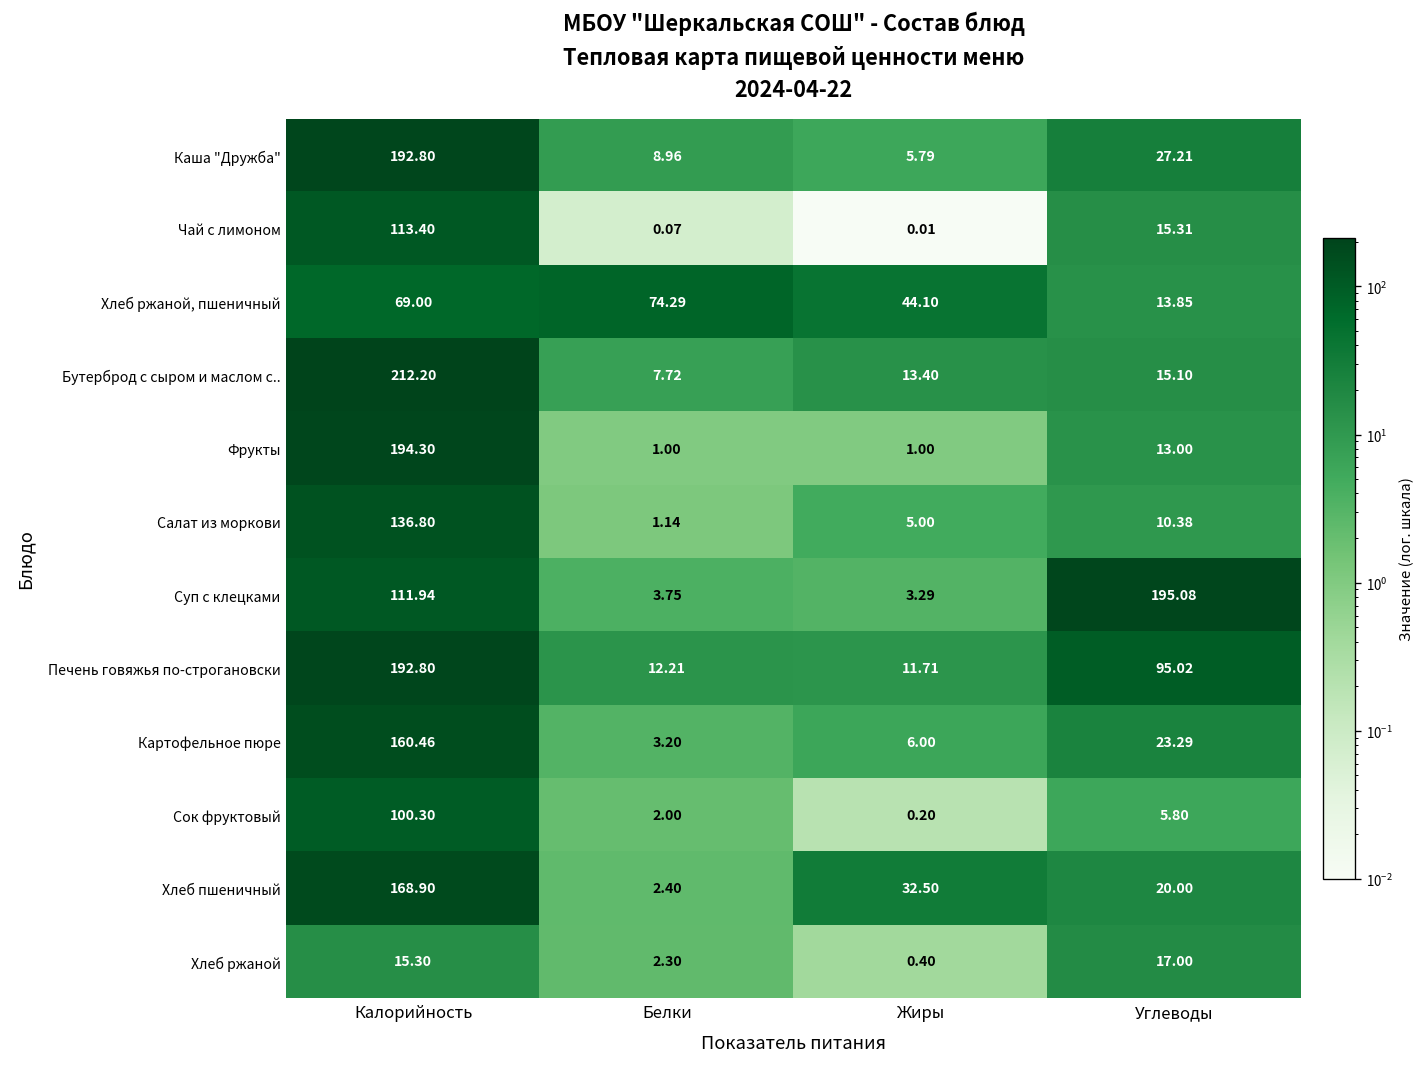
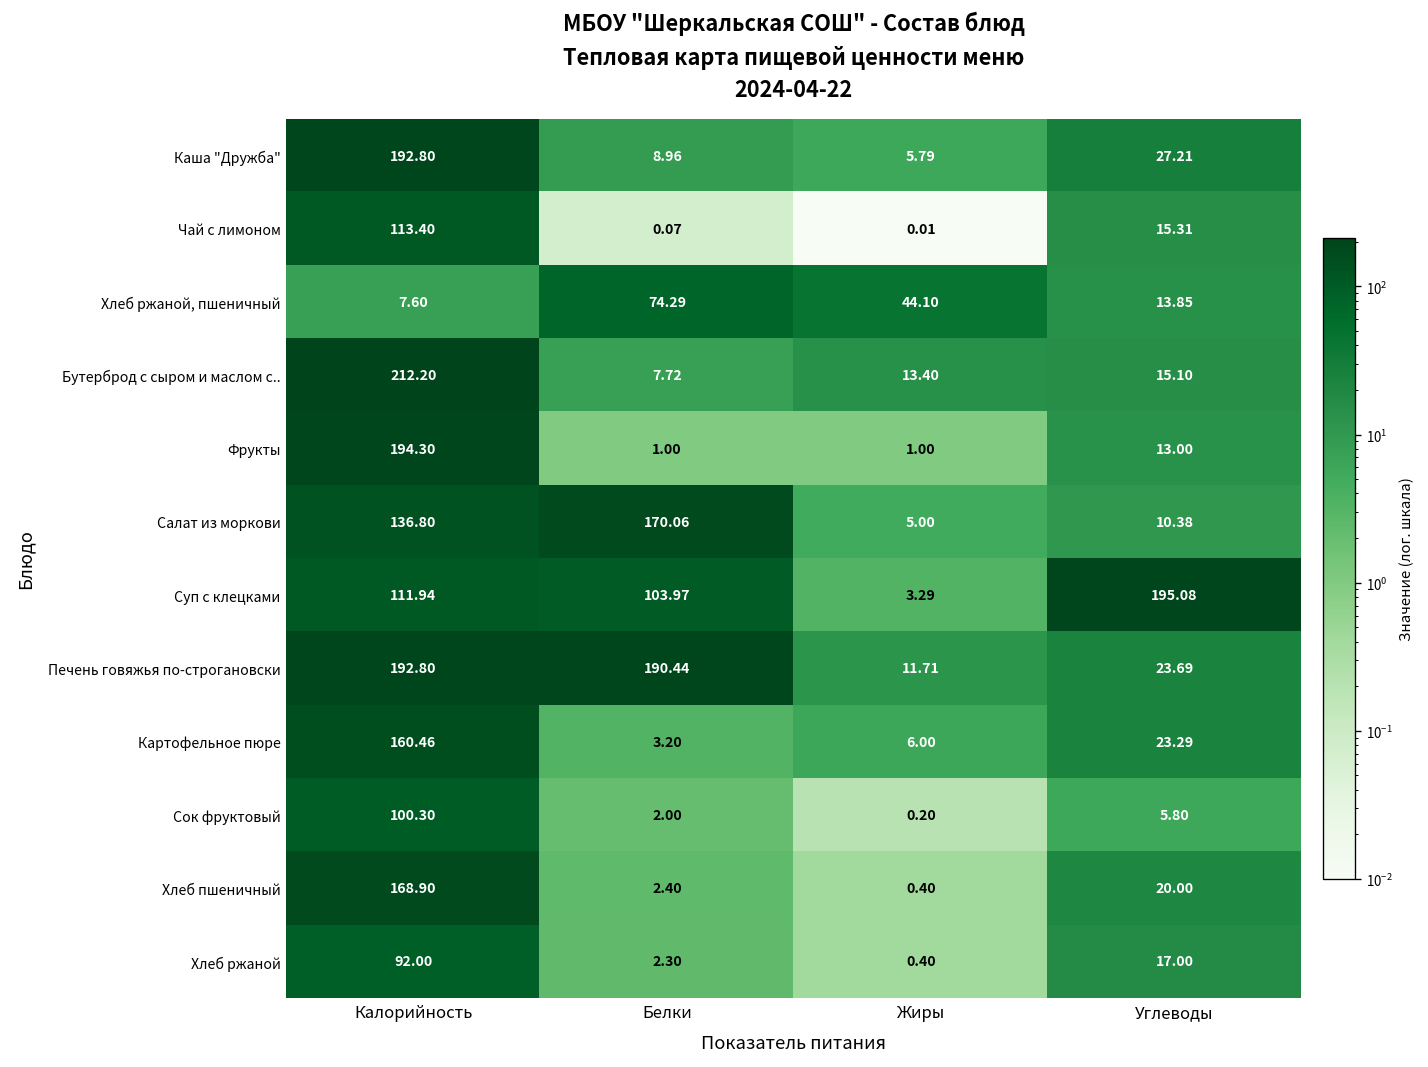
Хлеб ржаной, пшеничный, Калорийность: 69.00 -> 7.60
Салат из моркови, Белки: 1.14 -> 170.06
Суп с клецками, Белки: 3.75 -> 103.97
Печень говяжья по-строгановски, Белки: 12.21 -> 190.44
Печень говяжья по-строгановски, Углеводы: 95.02 -> 23.69
Хлеб пшеничный, Жиры: 32.50 -> 0.40
Хлеб ржаной, Калорийность: 15.30 -> 92.00
